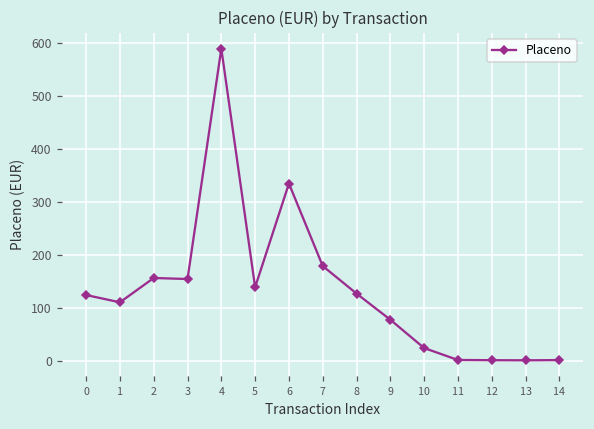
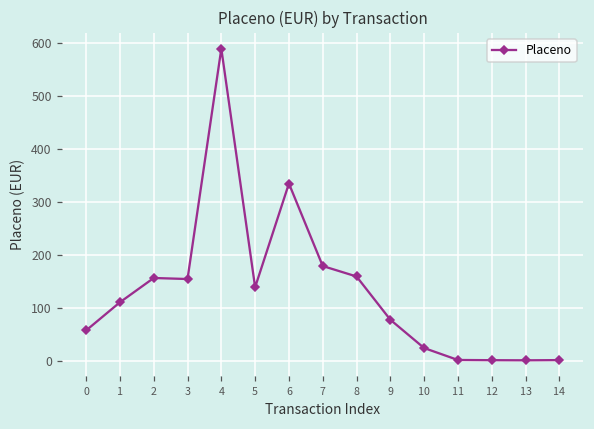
0: 130 -> 60
8: 130 -> 160
